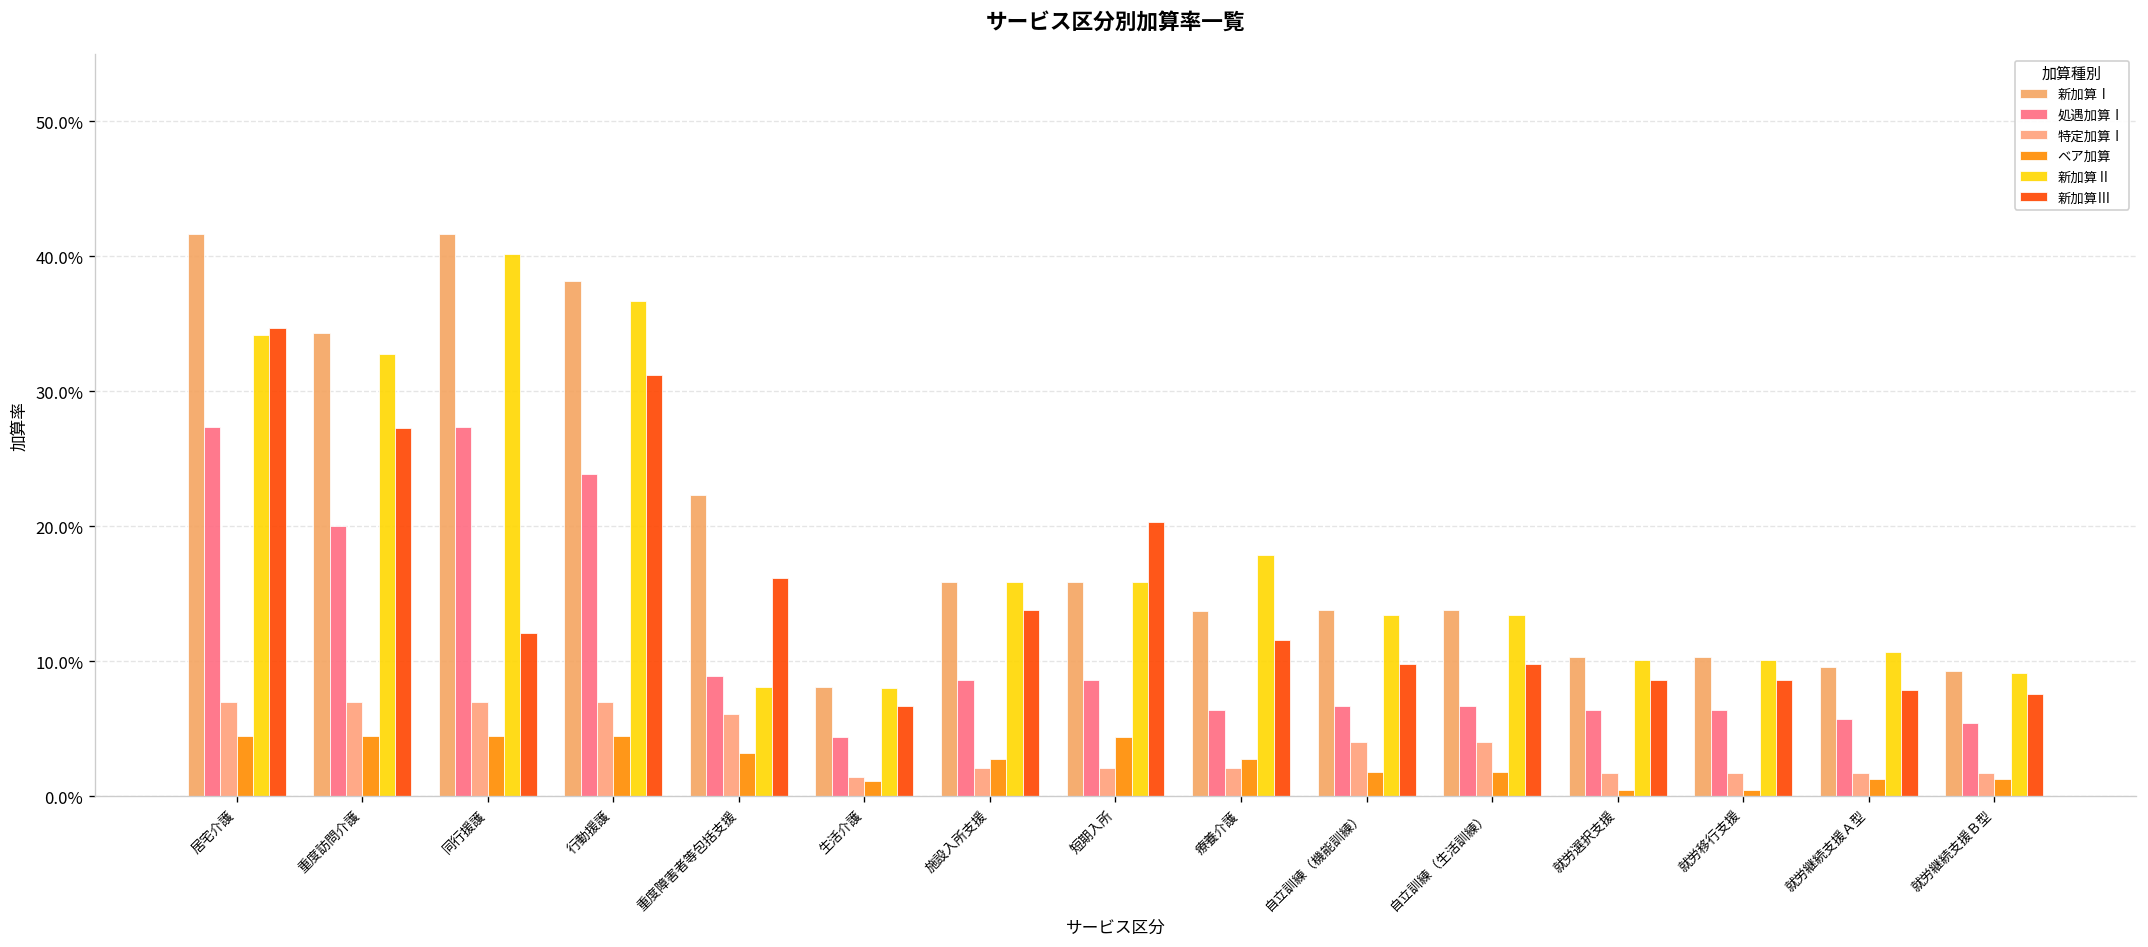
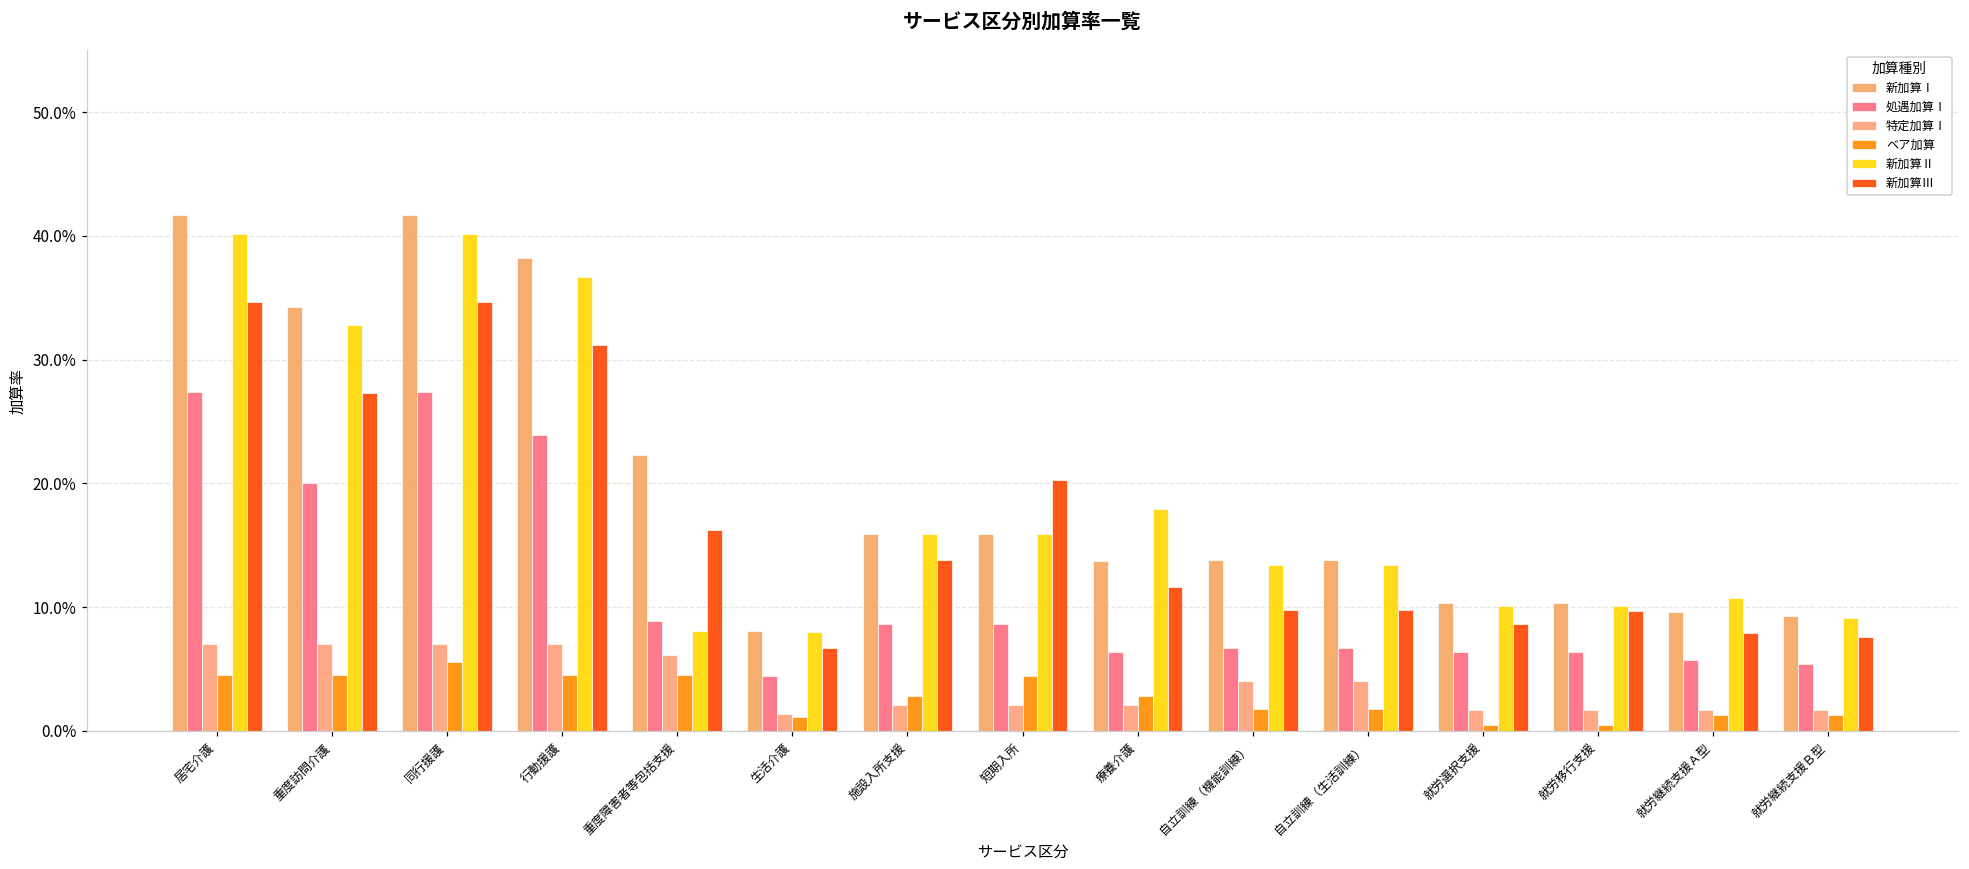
新加算Ⅱ, 居宅介護: 34.2% -> 40.2%
ベア加算, 同行援護: 4.5% -> 5.6%
新加算Ⅲ, 同行援護: 12.1% -> 34.7%
ベア加算, 重度障害者等包括支援: 3.2% -> 4.5%
新加算Ⅲ, 就労移行支援: 8.6% -> 9.7%
